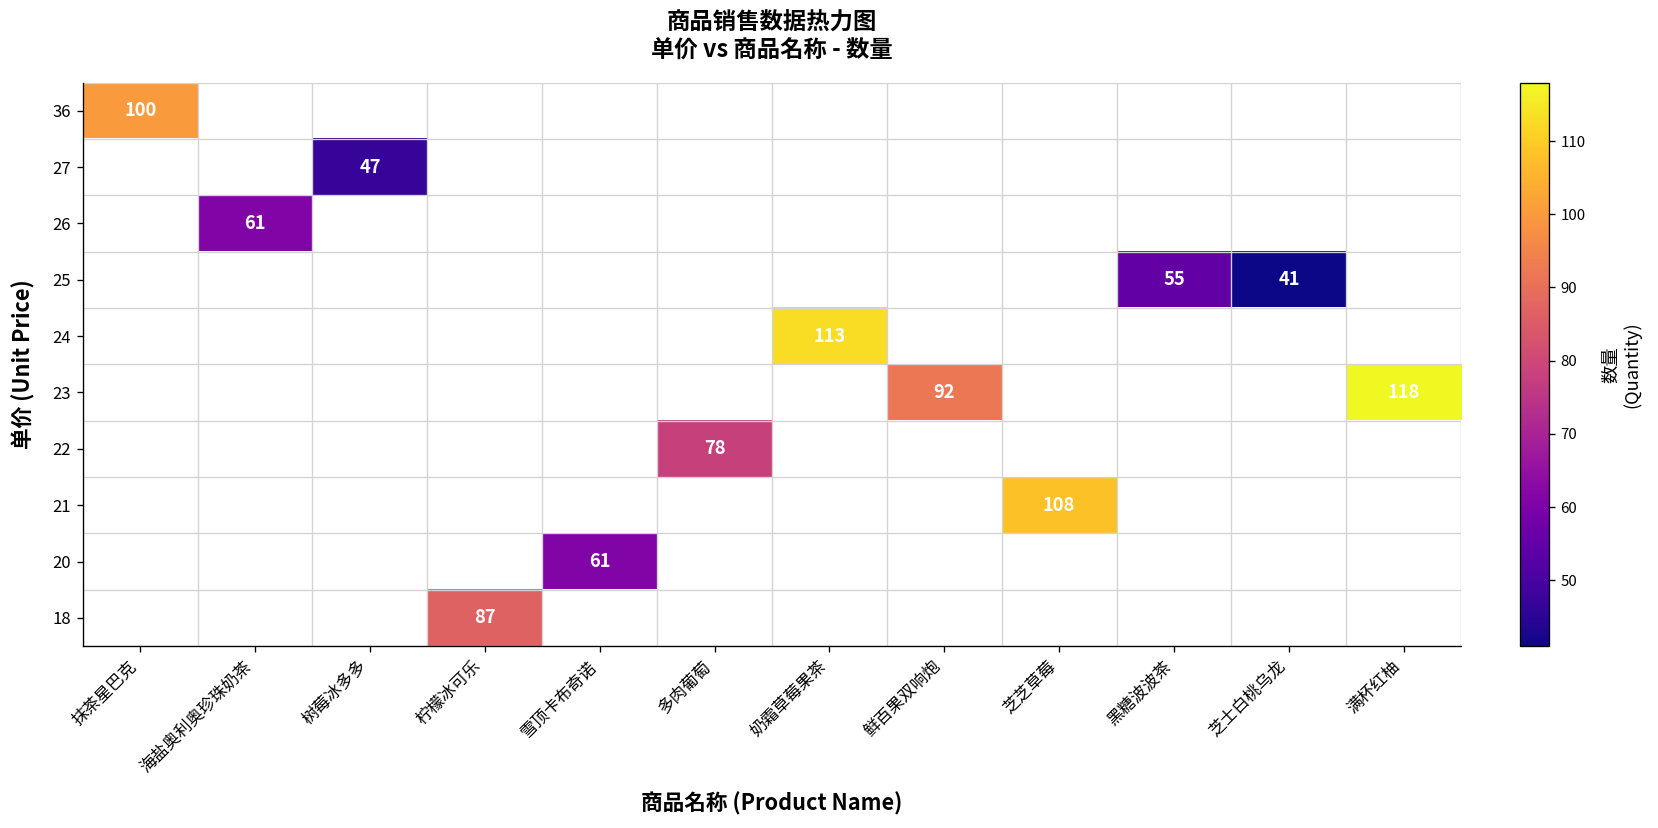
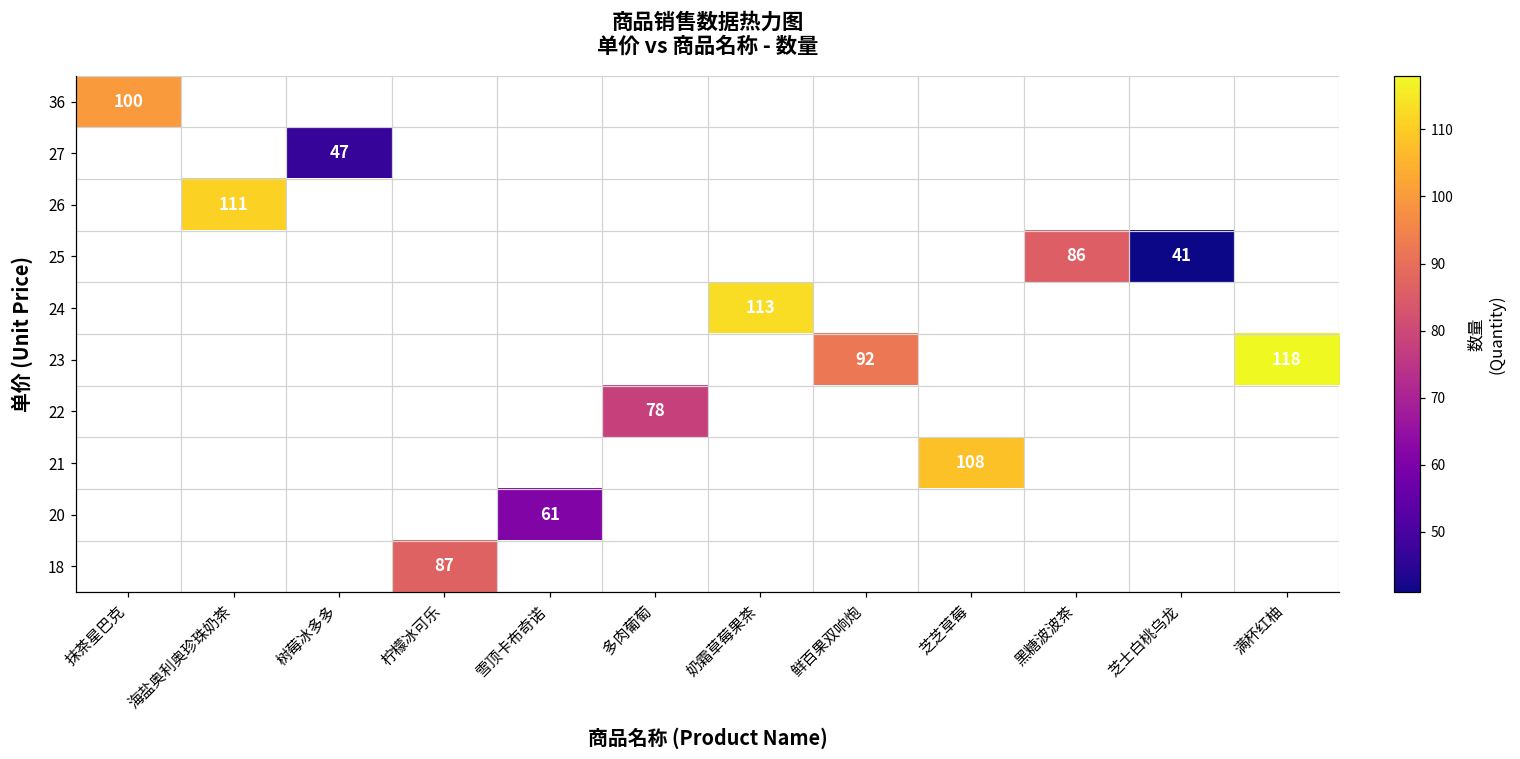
26, 海盐奥利奥珍珠奶茶: 61 -> 111
25, 黑糖波波茶: 55 -> 86
